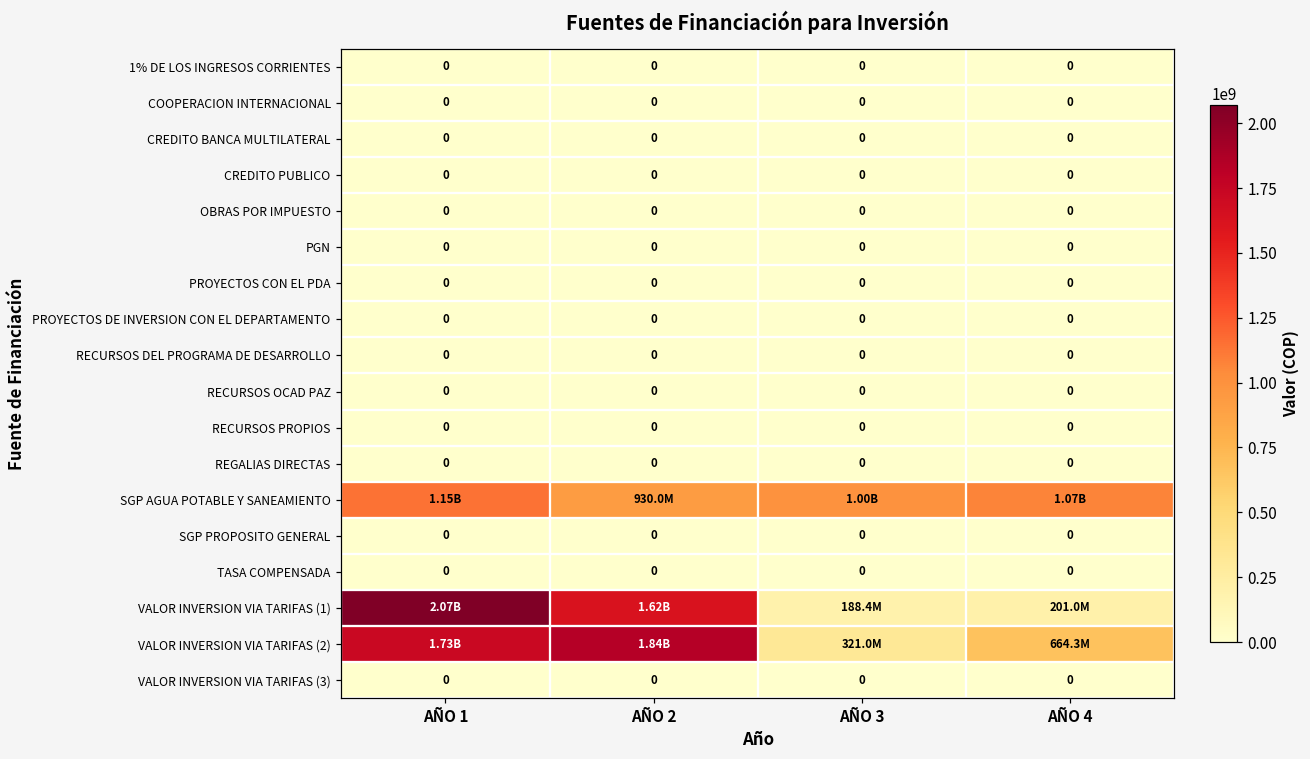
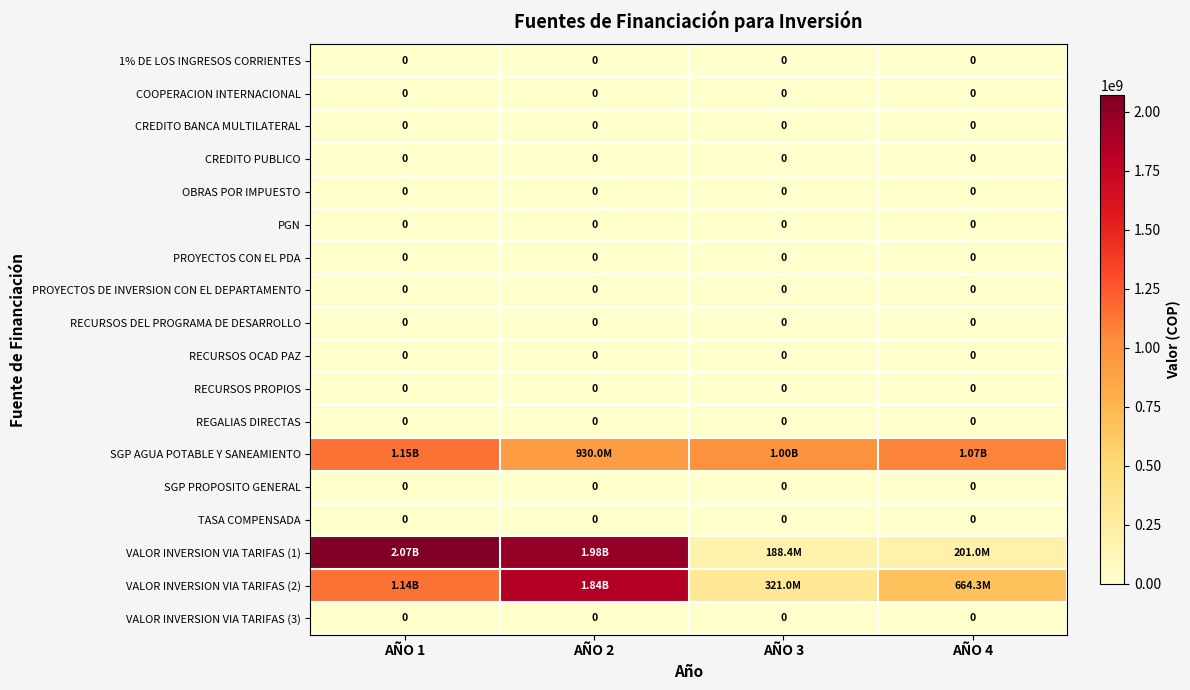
VALOR INVERSION VIA TARIFAS (1), AÑO 2: 1.62B -> 1.98B
VALOR INVERSION VIA TARIFAS (2), AÑO 1: 1.73B -> 1.14B
